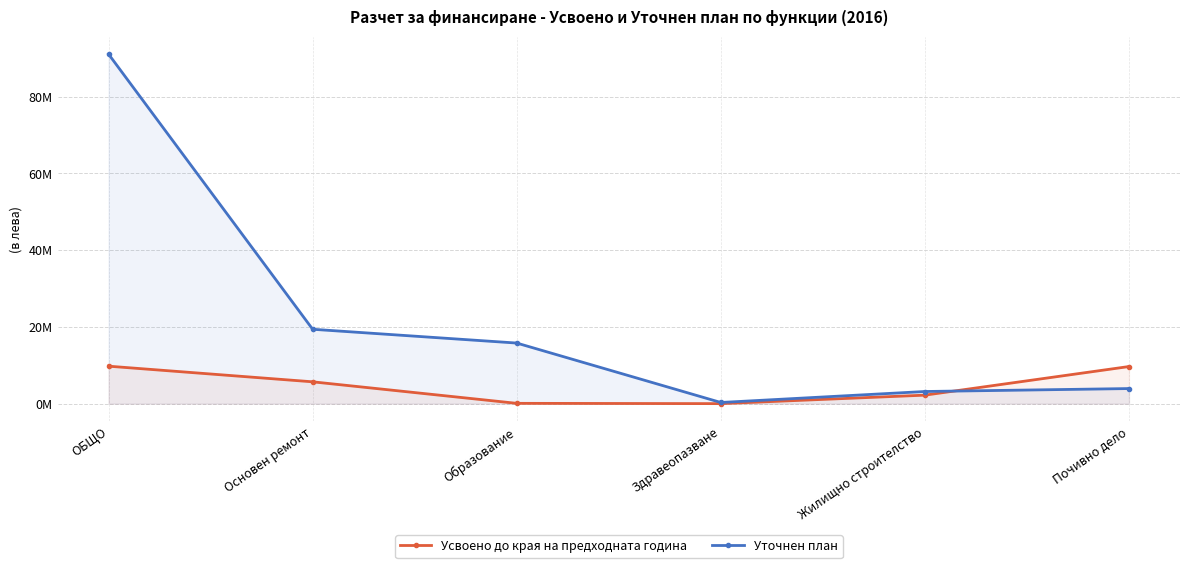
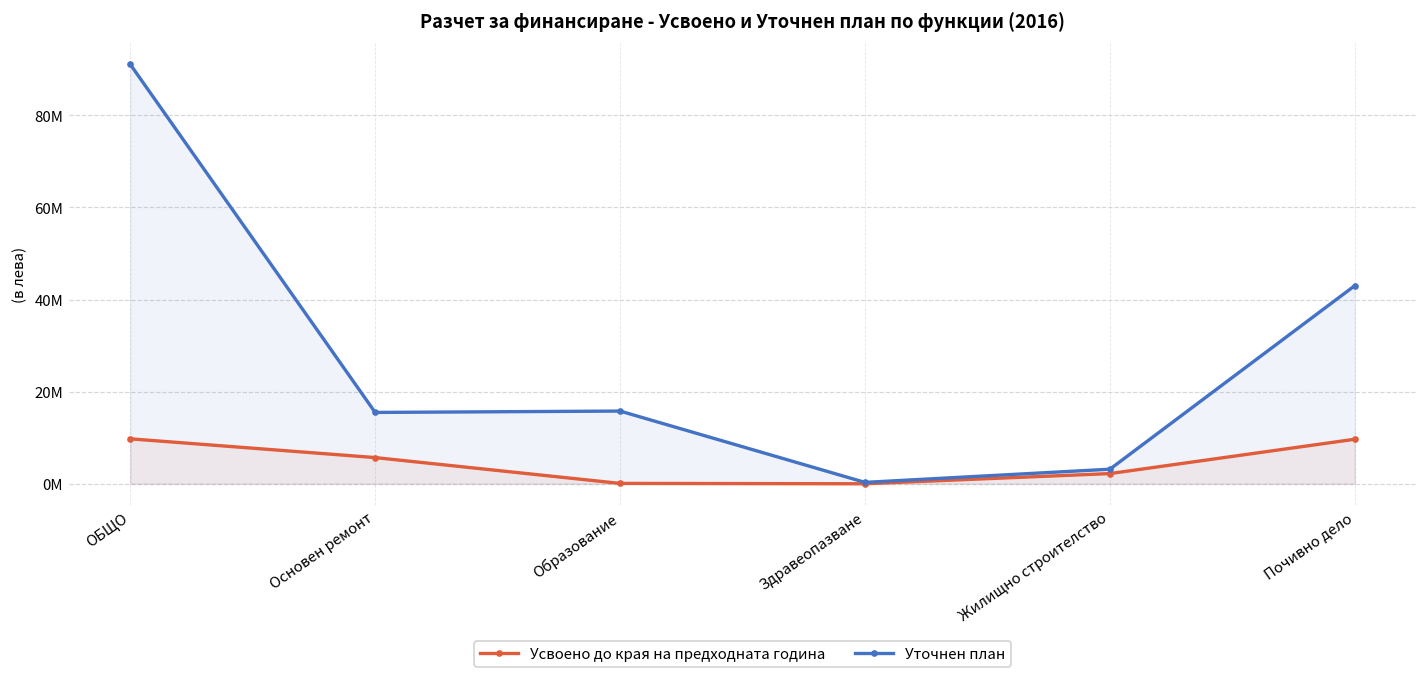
Уточнен план, Основен ремонт: 19000000 -> 15000000
Уточнен план, Почивно дело: 4000000 -> 43000000
